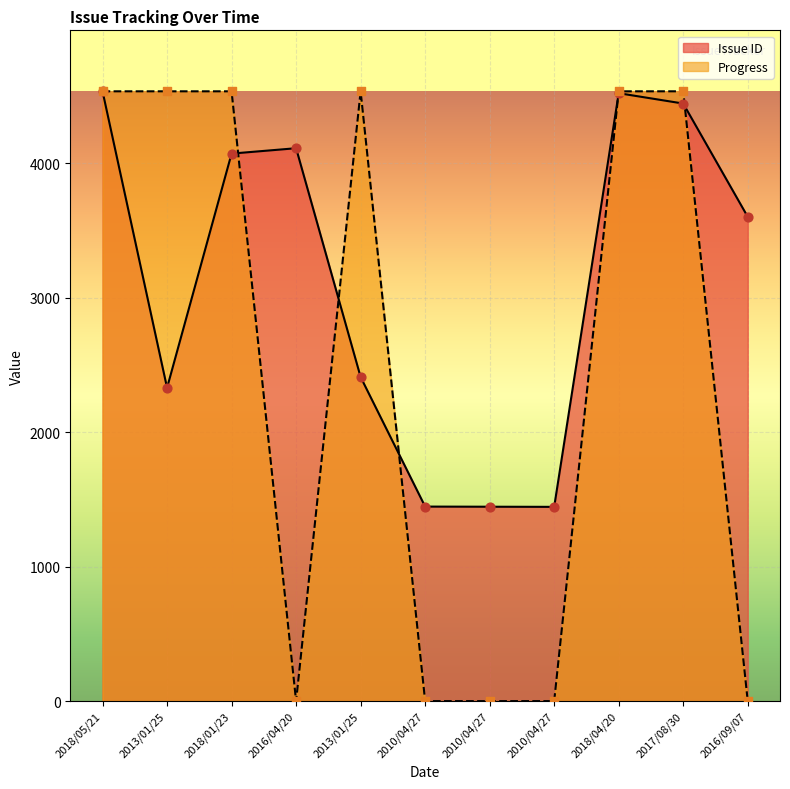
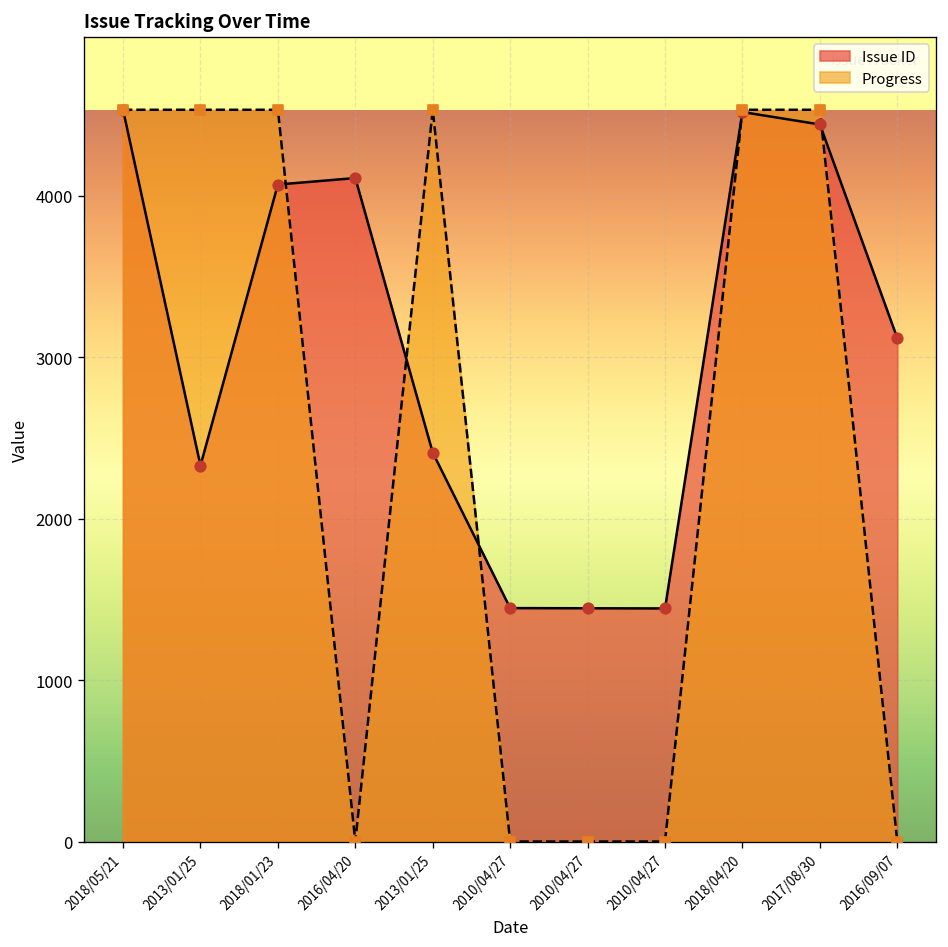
Issue ID, 2016/09/07: 3600 -> 3120
